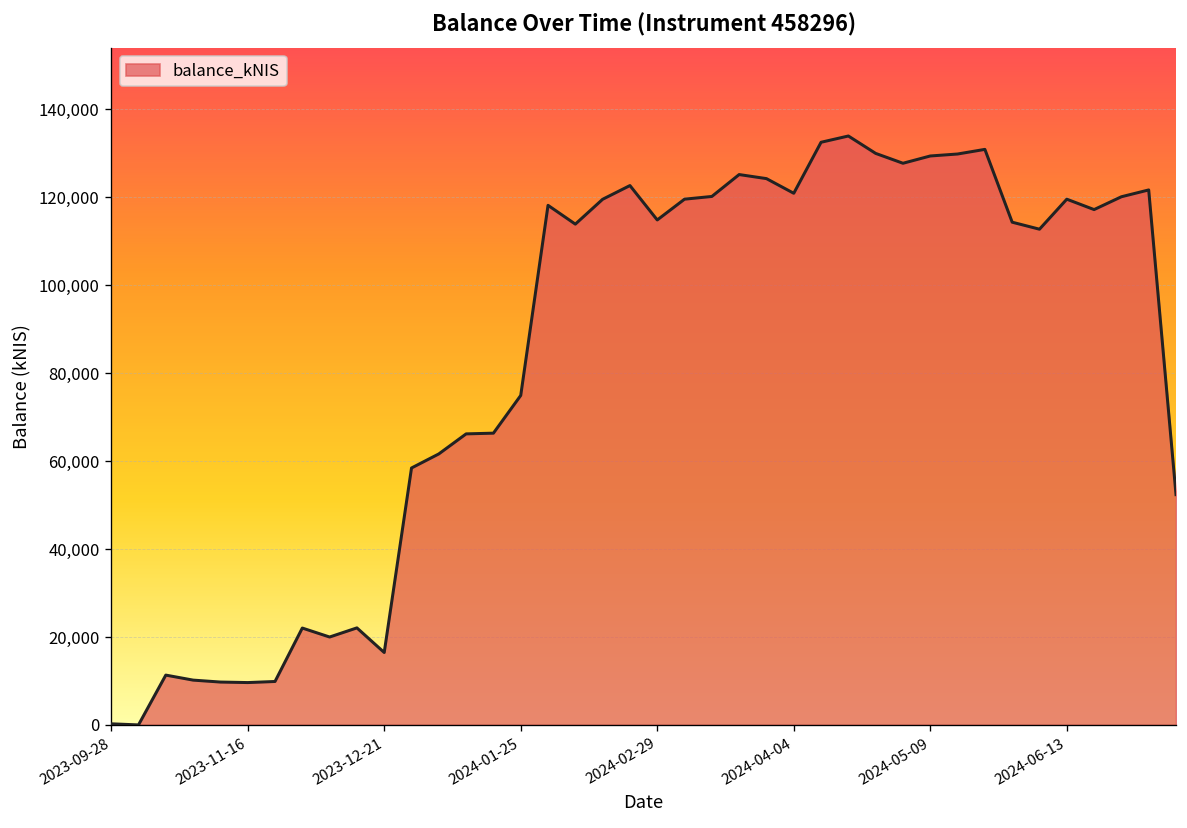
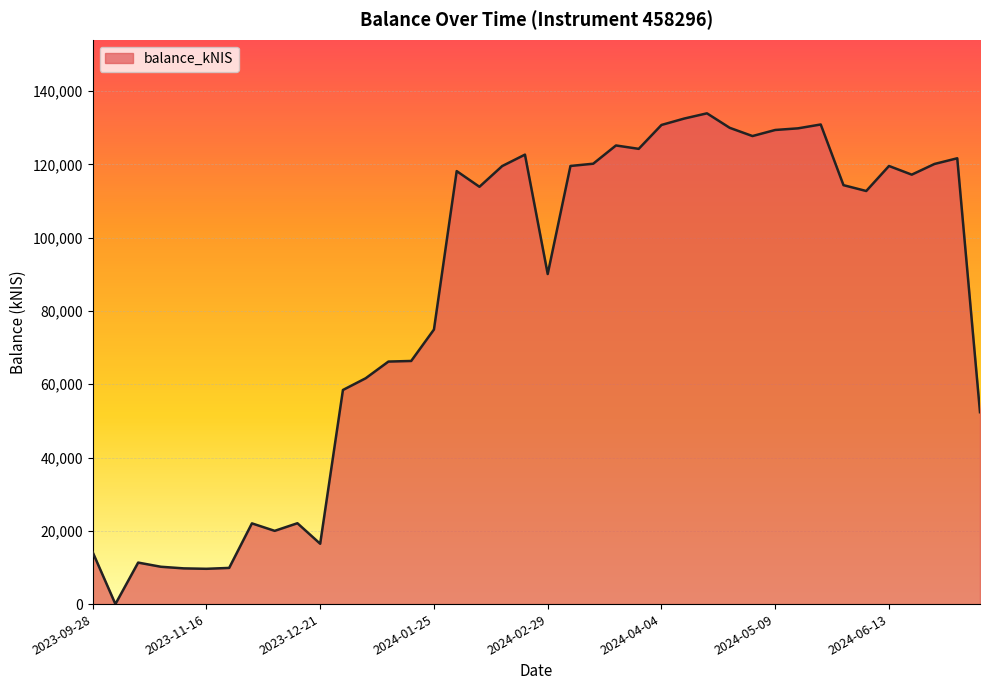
2023-09-28: 0 -> 14,000
2024-02-29: 115,000 -> 90,000
2024-04-04: 121,000 -> 131,000
